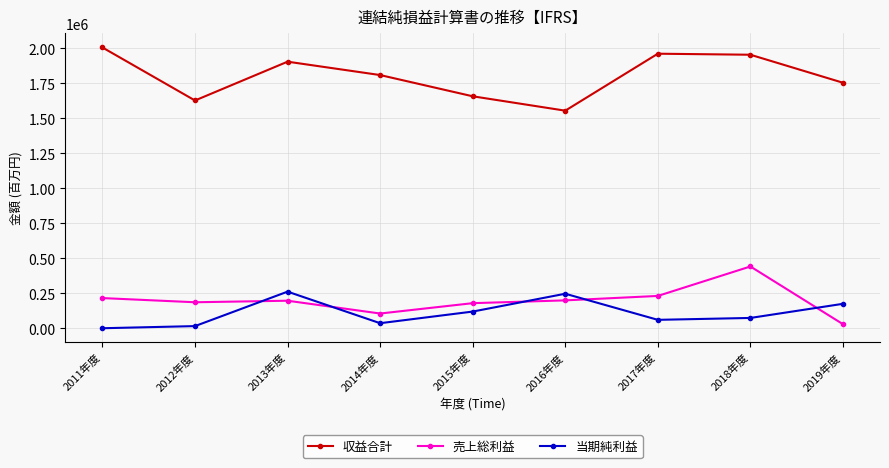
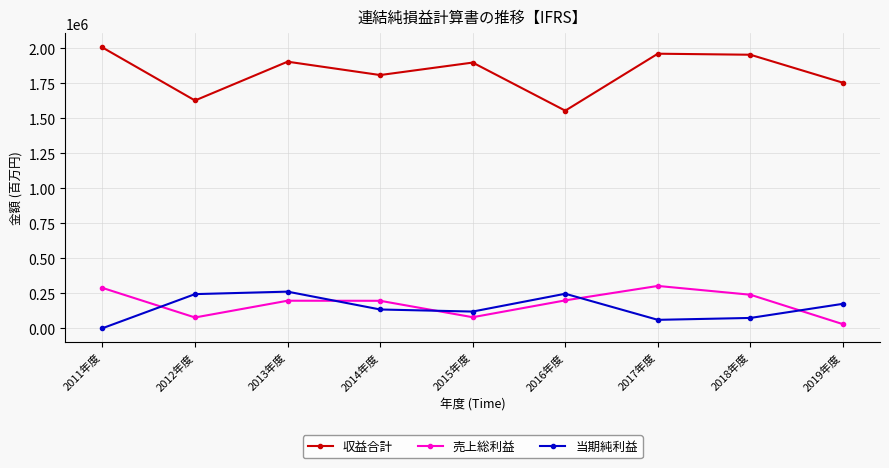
売上総利益, 2011年度: 220000 -> 290000
売上総利益, 2012年度: 190000 -> 80000
当期純利益, 2012年度: 20000 -> 250000
売上総利益, 2014年度: 110000 -> 200000
当期純利益, 2014年度: 40000 -> 140000
収益合計, 2015年度: 1660000 -> 1900000
売上総利益, 2015年度: 180000 -> 80000
売上総利益, 2017年度: 230000 -> 300000
売上総利益, 2018年度: 440000 -> 240000
